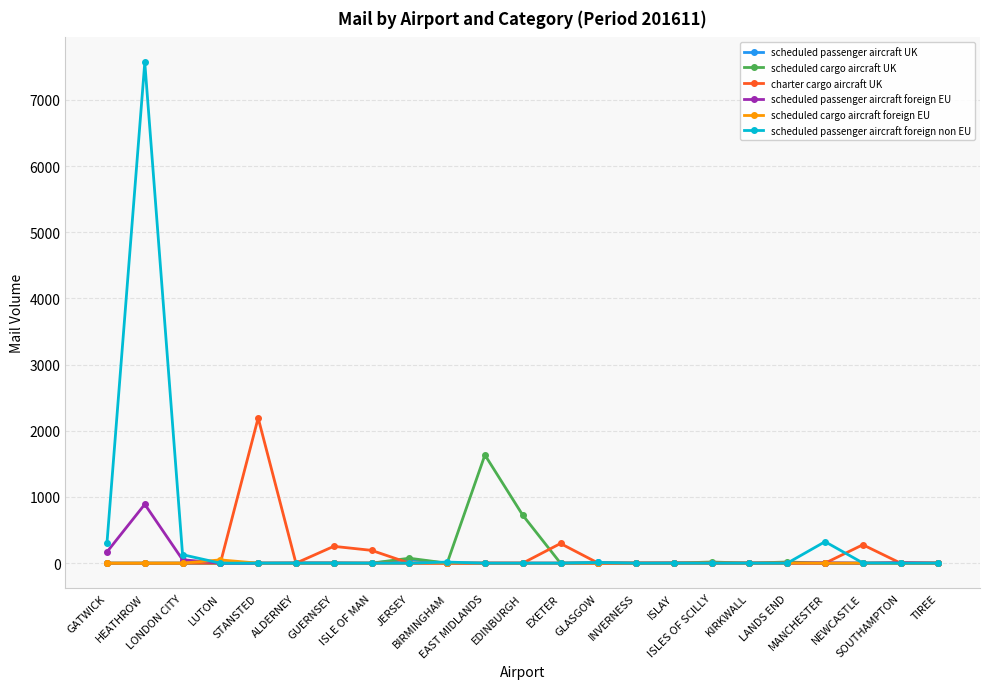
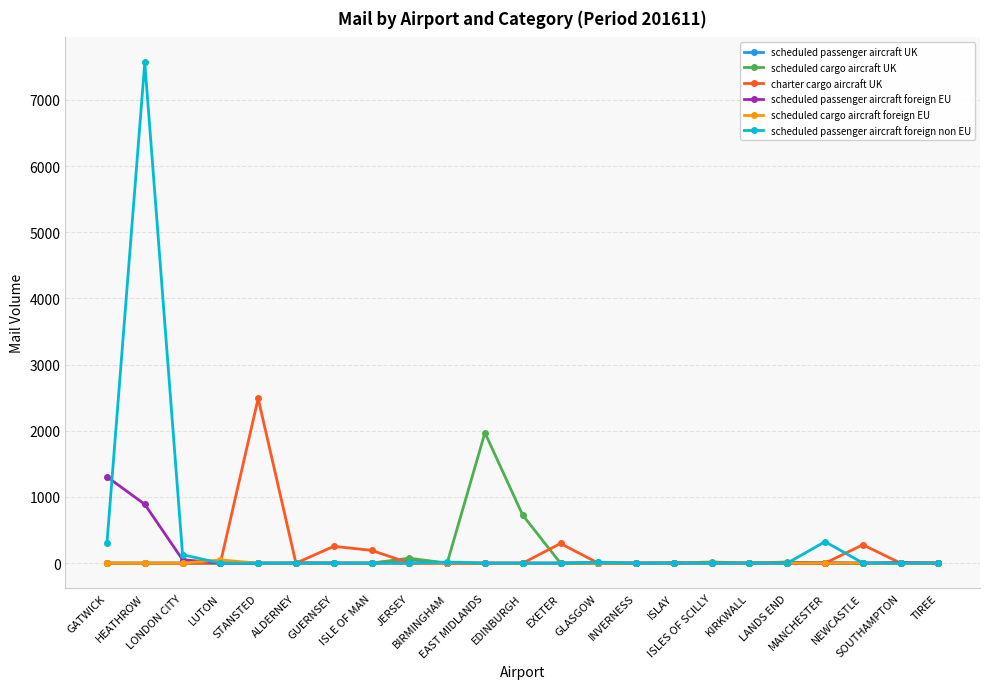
scheduled passenger aircraft foreign EU, GATWICK: 200 -> 1300
charter cargo aircraft UK, STANSTED: 2200 -> 2500
scheduled cargo aircraft UK, EAST MIDLANDS: 1600 -> 2000
